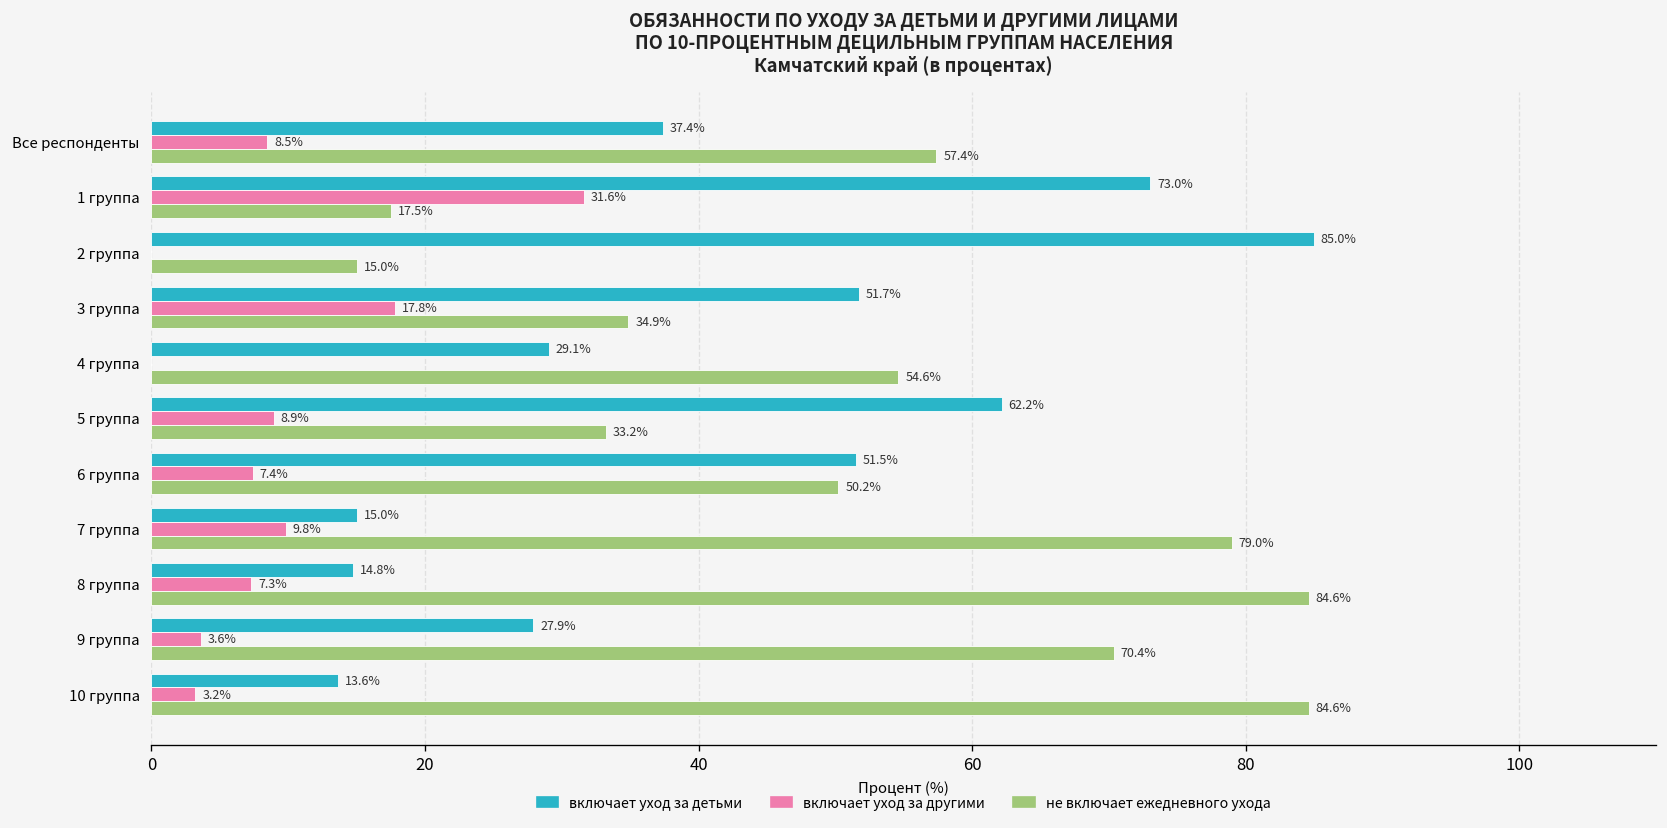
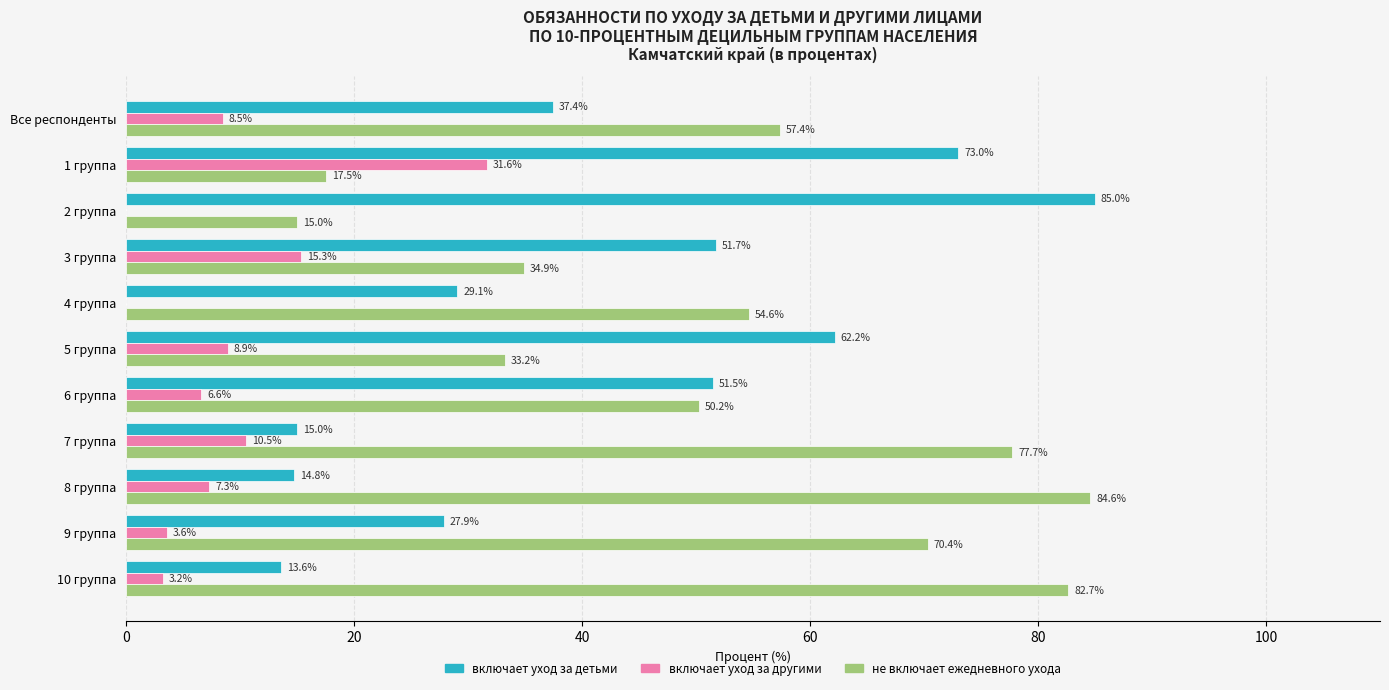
включает уход за другими, 3 группа: 17.8% -> 15.3%
включает уход за другими, 6 группа: 7.4% -> 6.6%
включает уход за другими, 7 группа: 9.8% -> 10.5%
не включает ежедневного ухода, 7 группа: 79.0% -> 77.7%
не включает ежедневного ухода, 10 группа: 84.6% -> 82.7%
